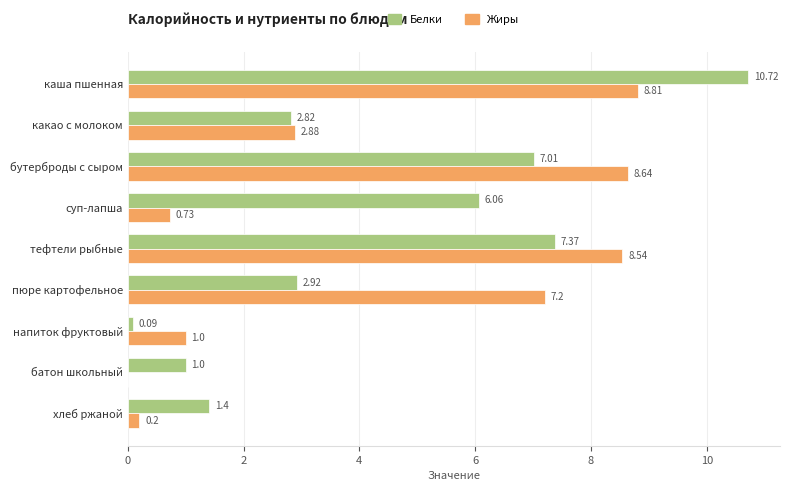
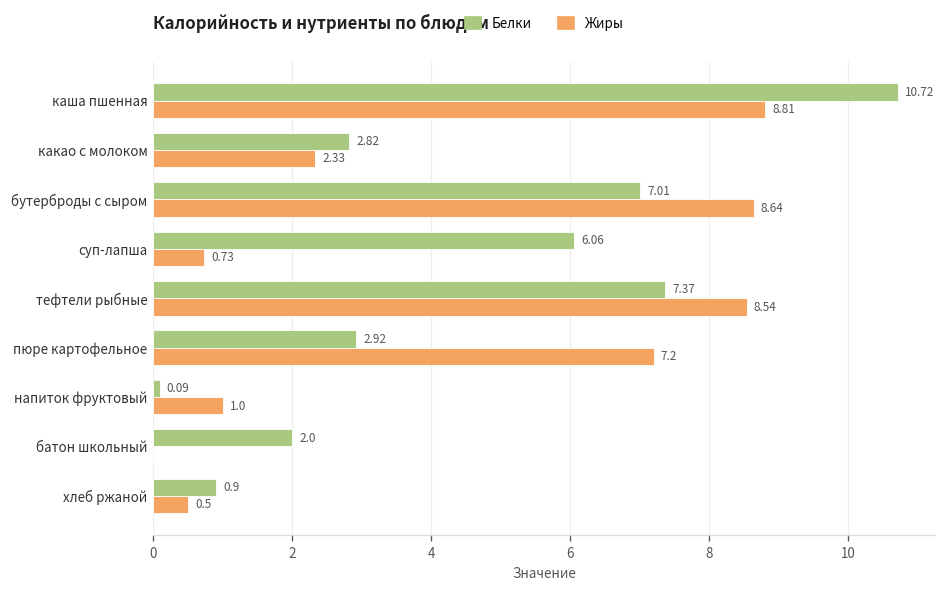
Жиры, какао с молоком: 2.88 -> 2.33
Белки, батон школьный: 1.0 -> 2.0
Белки, хлеб ржаной: 1.4 -> 0.9
Жиры, хлеб ржаной: 0.2 -> 0.5
